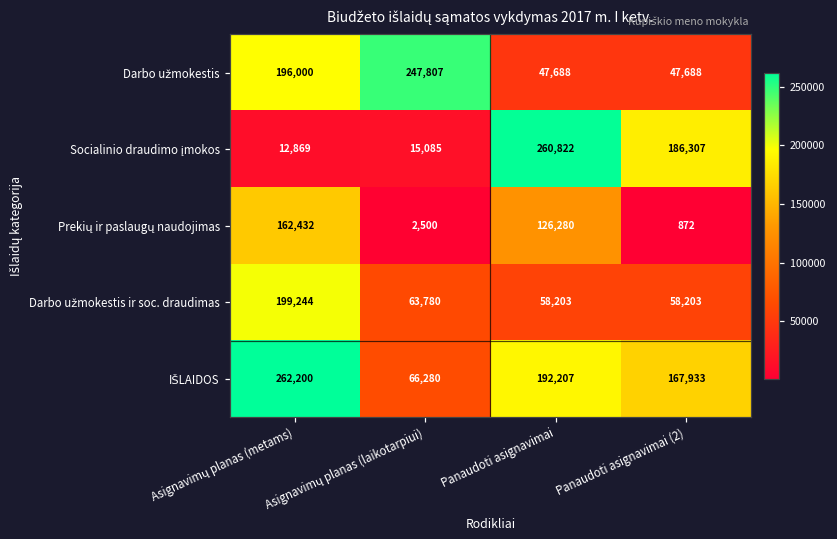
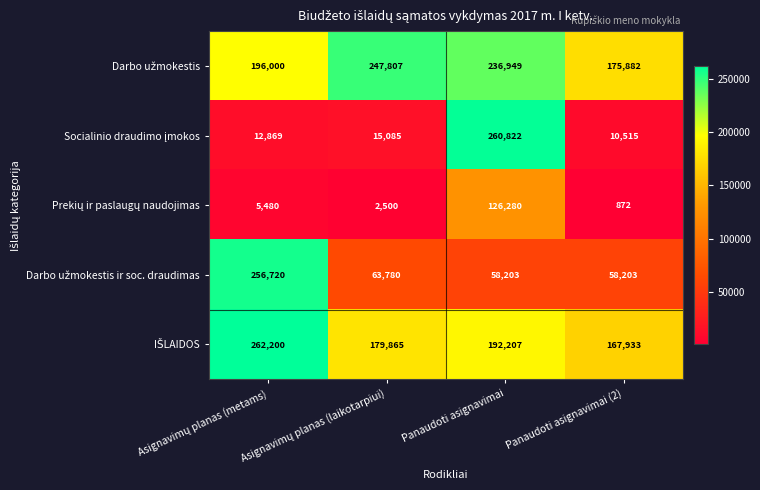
Darbo užmokestis, Panaudoti asignavimai: 47,688 -> 236,949
Darbo užmokestis, Panaudoti asignavimai (2): 47,688 -> 175,882
Socialinio draudimo įmokos, Panaudoti asignavimai (2): 186,307 -> 10,515
Prekių ir paslaugų naudojimas, Asignavimų planas (metams): 162,432 -> 5,480
Darbo užmokestis ir soc. draudimas, Asignavimų planas (metams): 199,244 -> 256,720
IŠLAIDOS, Asignavimų planas (laikotarpiui): 66,280 -> 179,865
